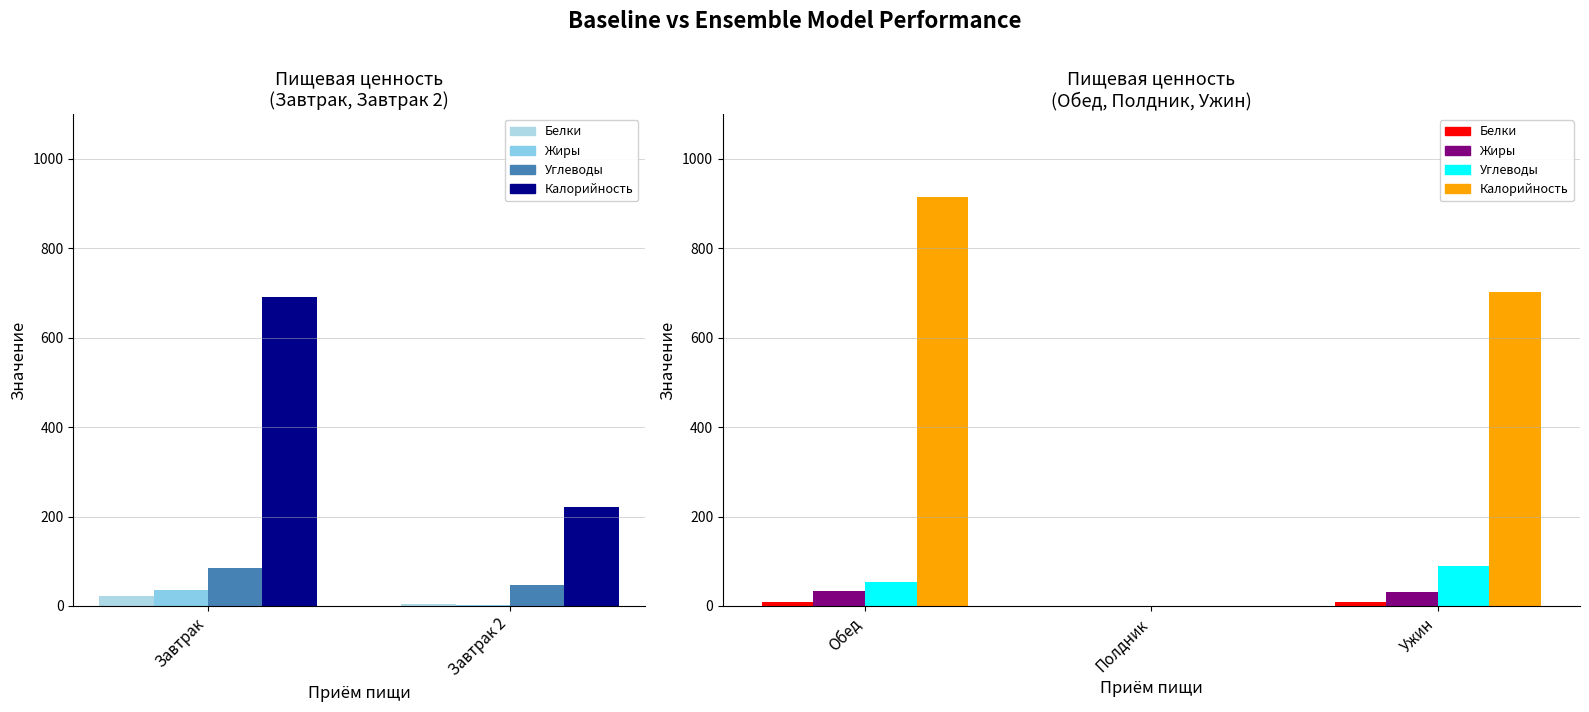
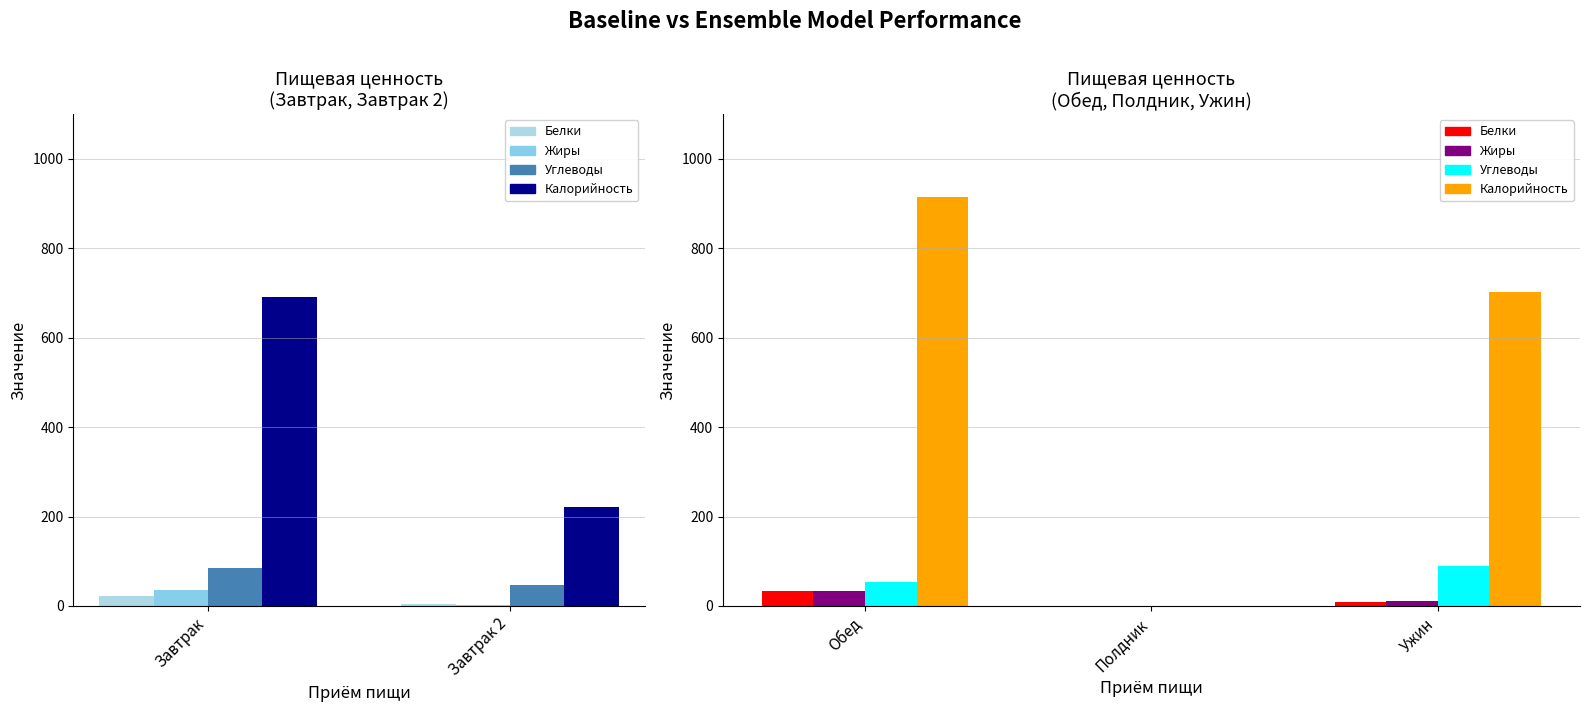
Пищевая ценность (Обед, Полдник, Ужин), Белки, Обед: 10 -> 30
Пищевая ценность (Обед, Полдник, Ужин), Жиры, Ужин: 30 -> 10
